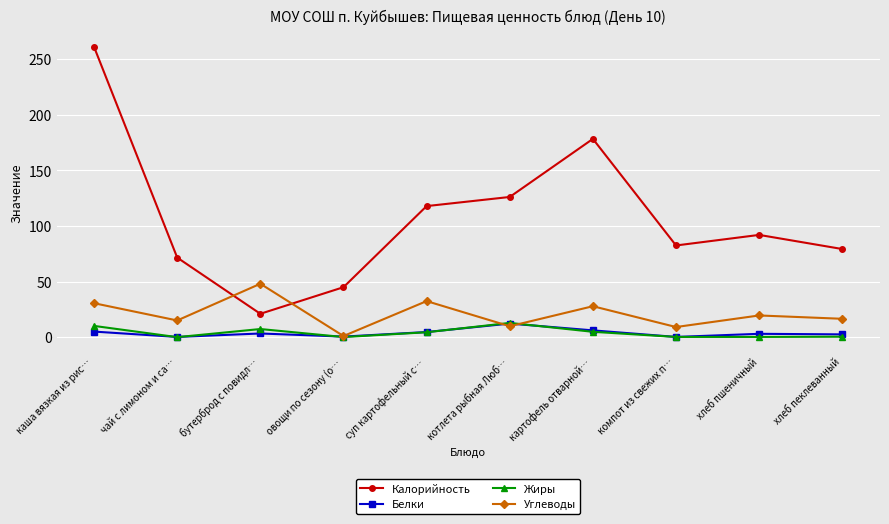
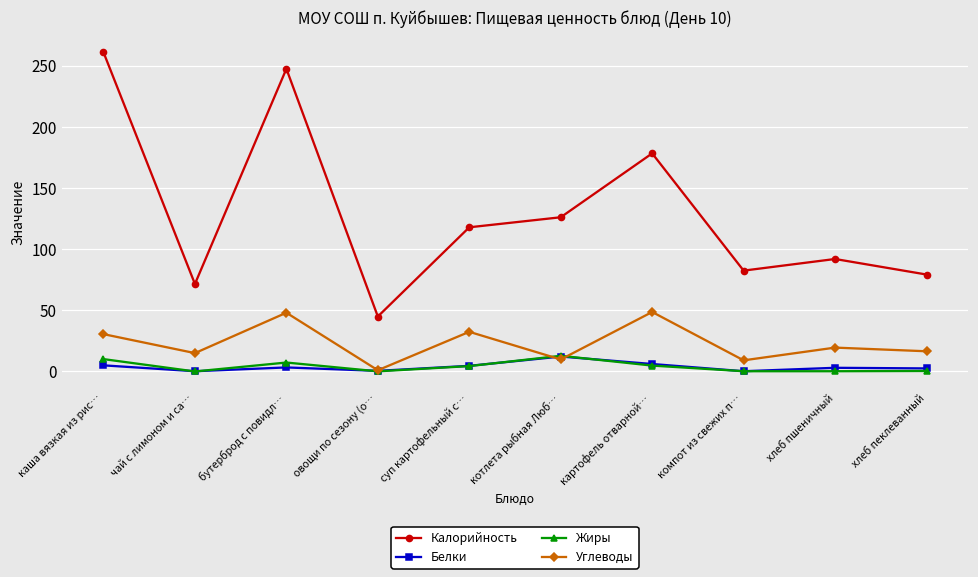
Калорийность, бутерброд с повидл…: 21 -> 247
Углеводы, картофель отварной…: 28 -> 49
